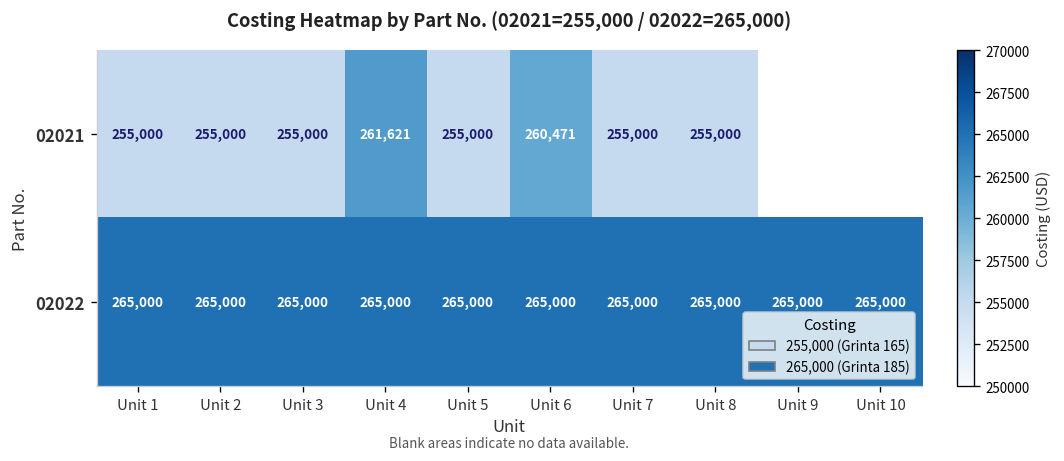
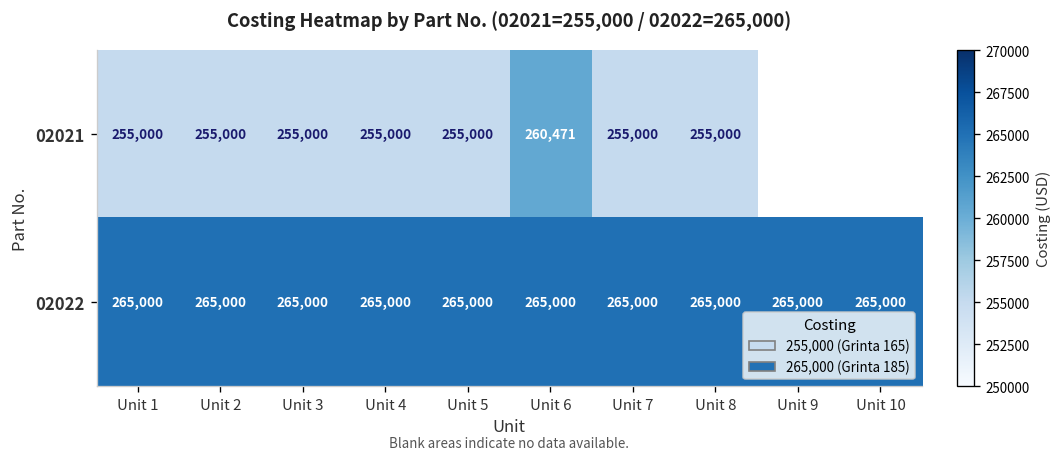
02021, Unit 4: 261,621 -> 255,000
